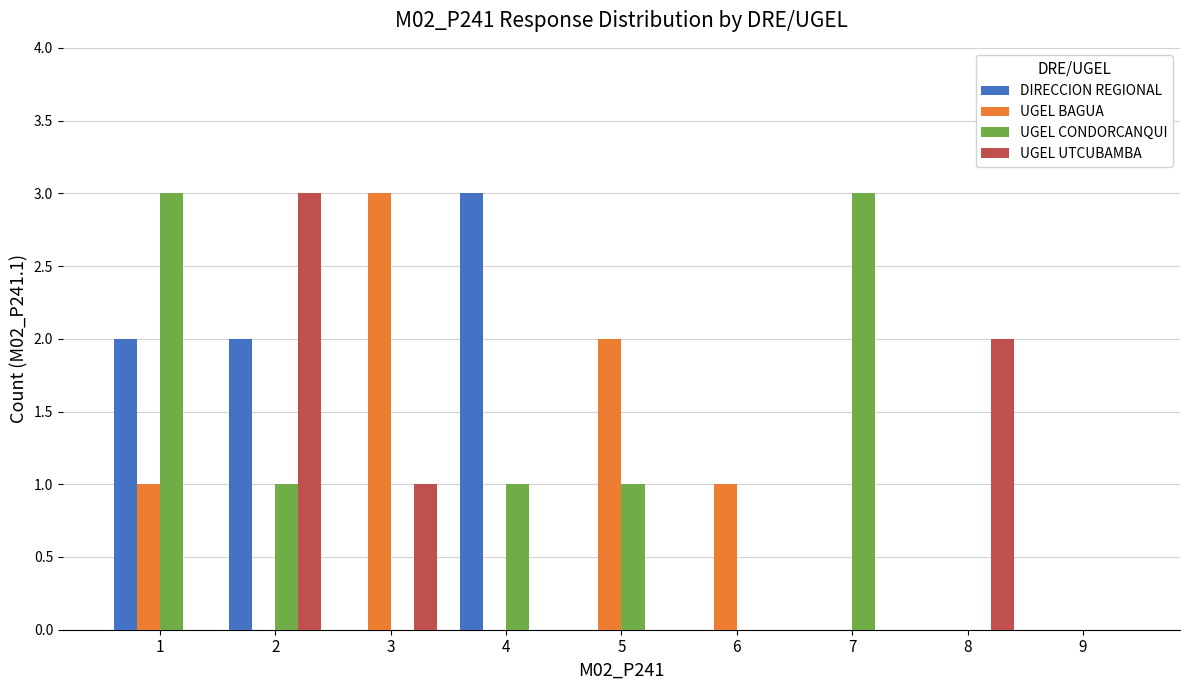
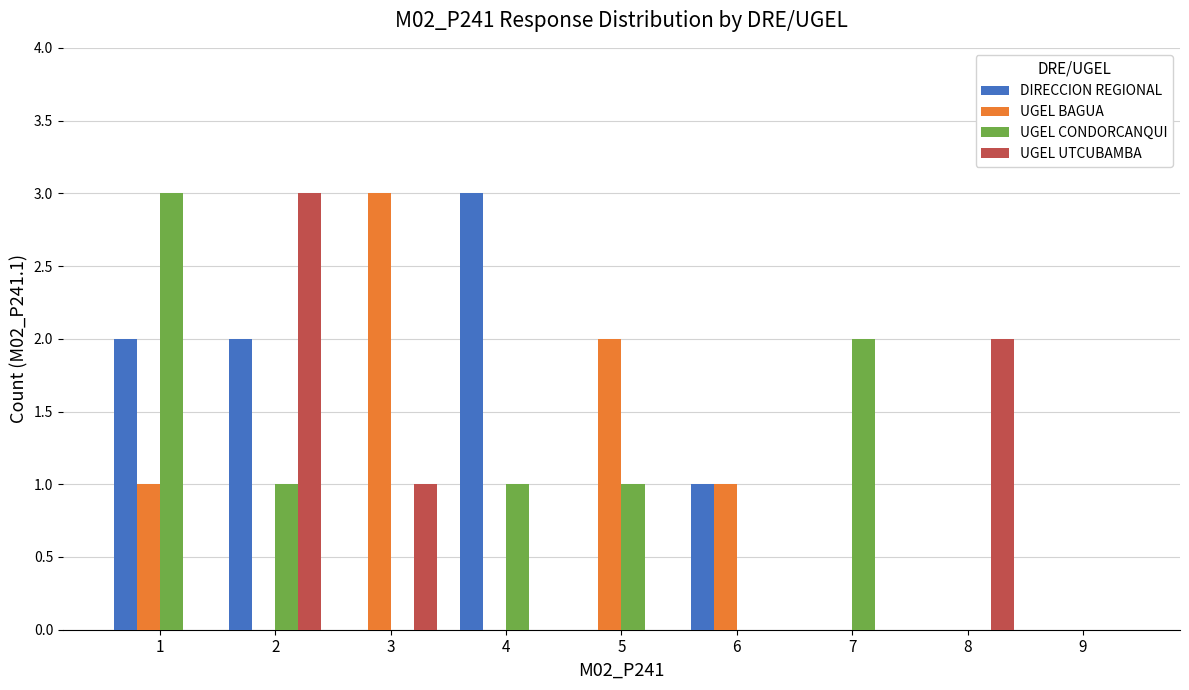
DIRECCION REGIONAL, 6: 0 -> 1
UGEL CONDORCANQUI, 7: 3 -> 2
